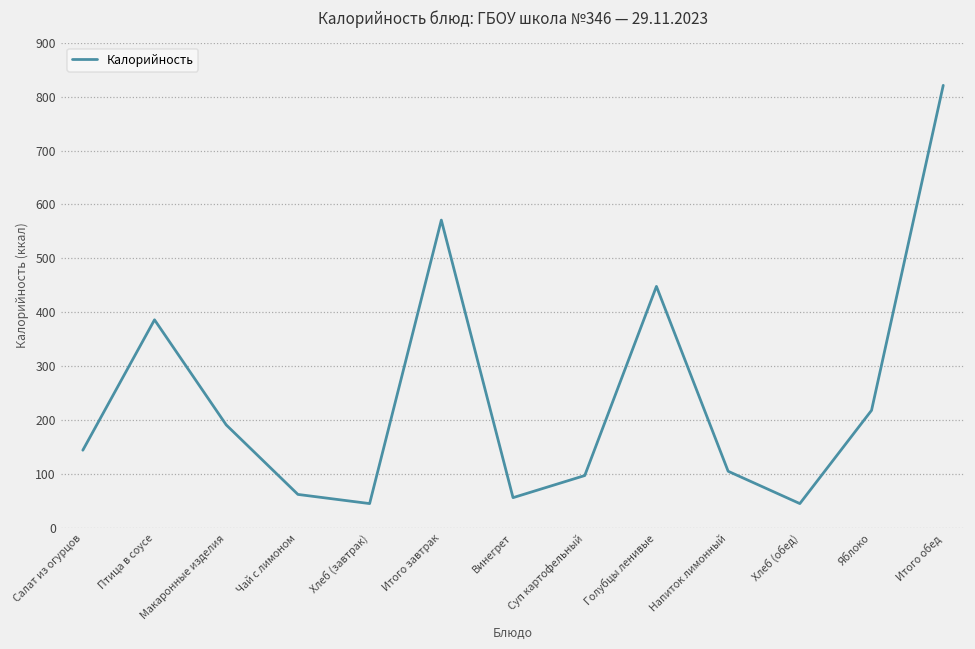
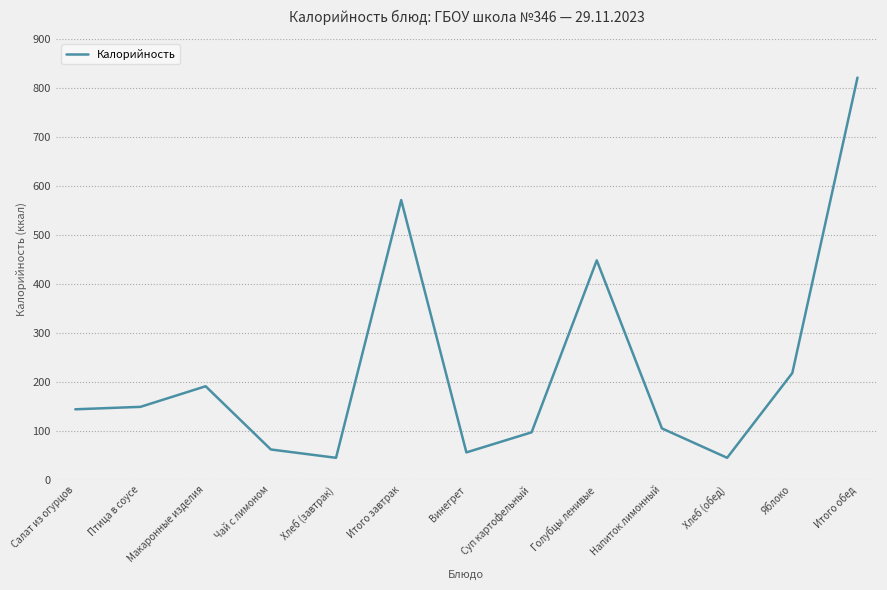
Птица в соусе: 390 -> 150
